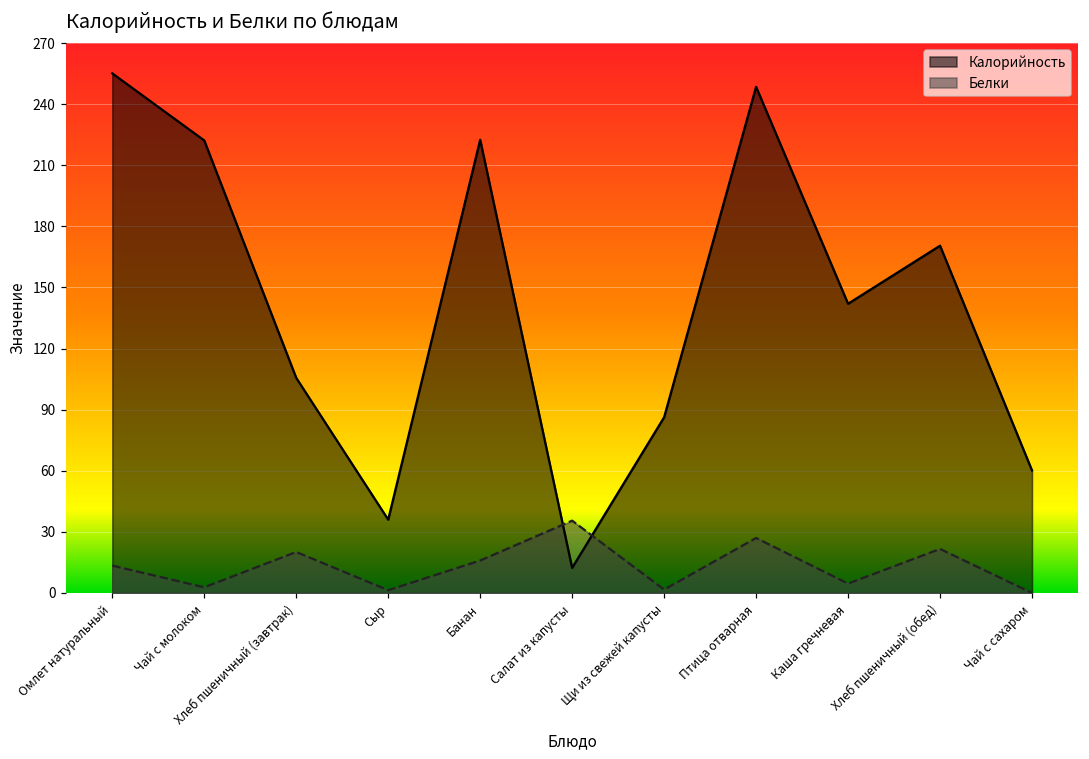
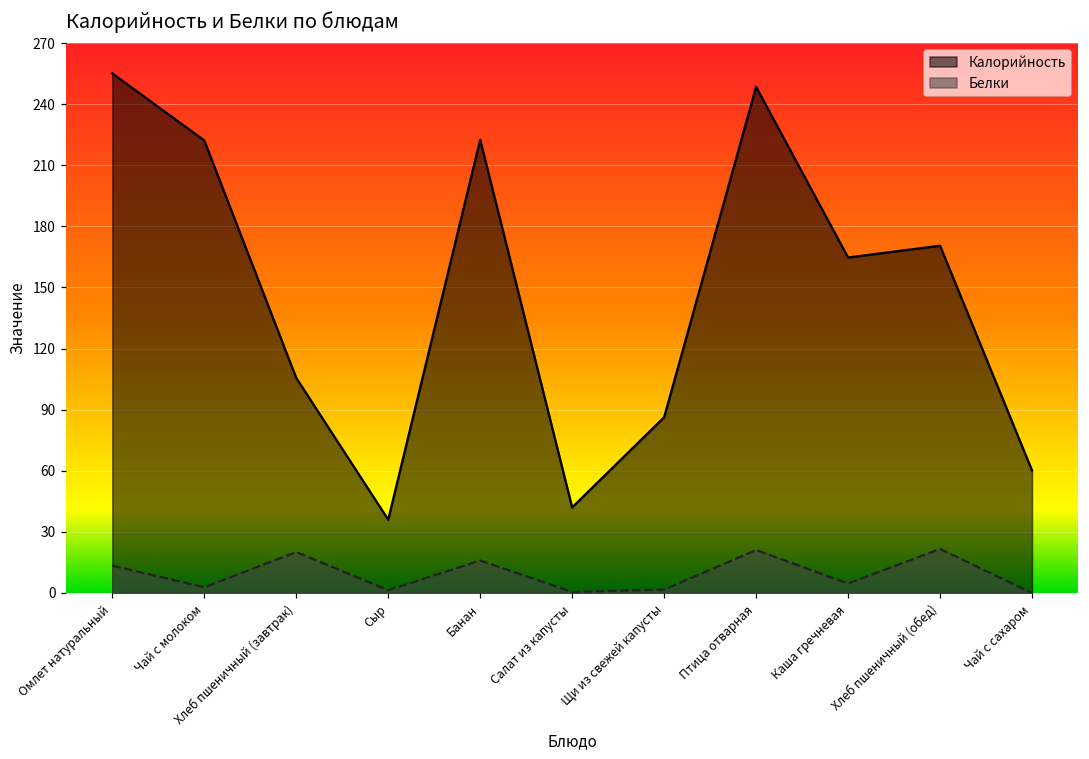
Калорийность, Салат из капусты: 12 -> 42
Белки, Салат из капусты: 36 -> 1
Белки, Птица отварная: 27 -> 21
Калорийность, Каша гречневая: 142 -> 165
